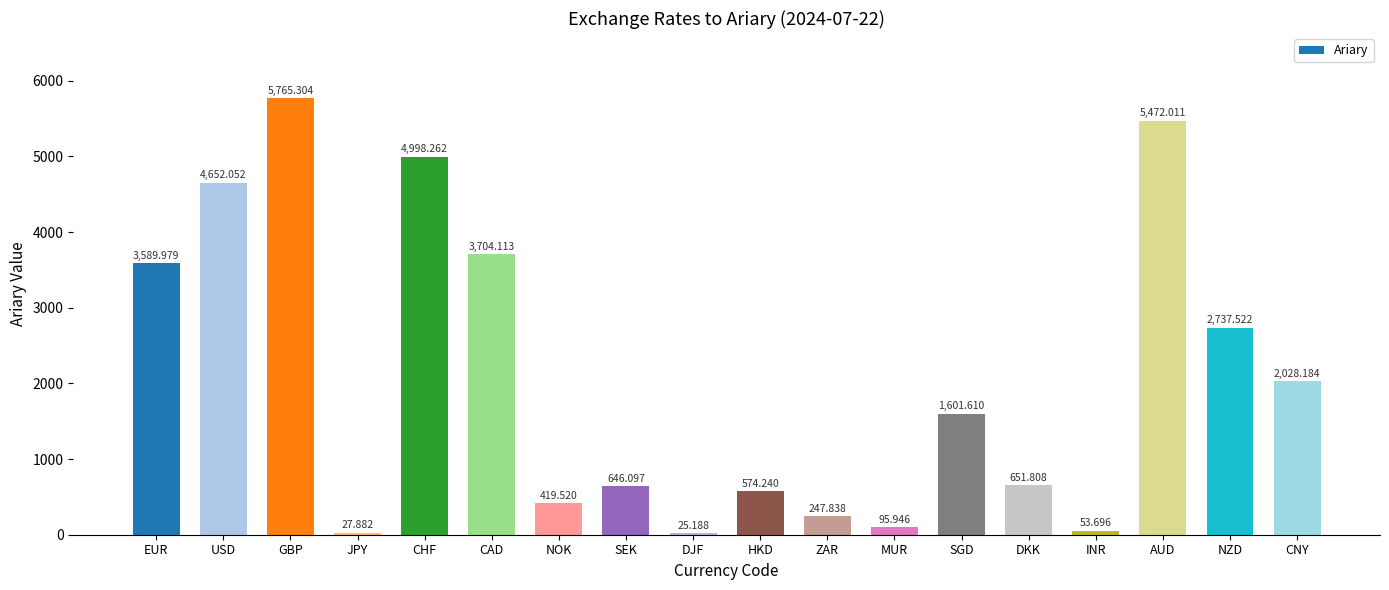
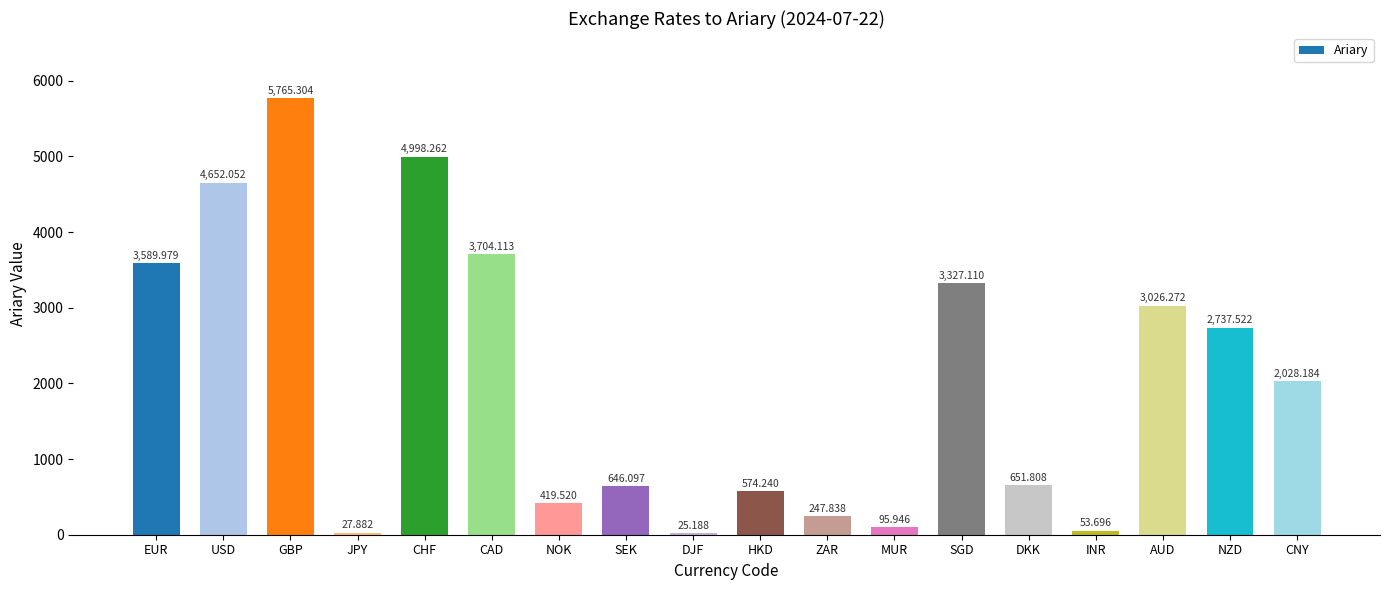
SGD: 1,601.610 -> 3,327.110
AUD: 5,472.011 -> 3,026.272
